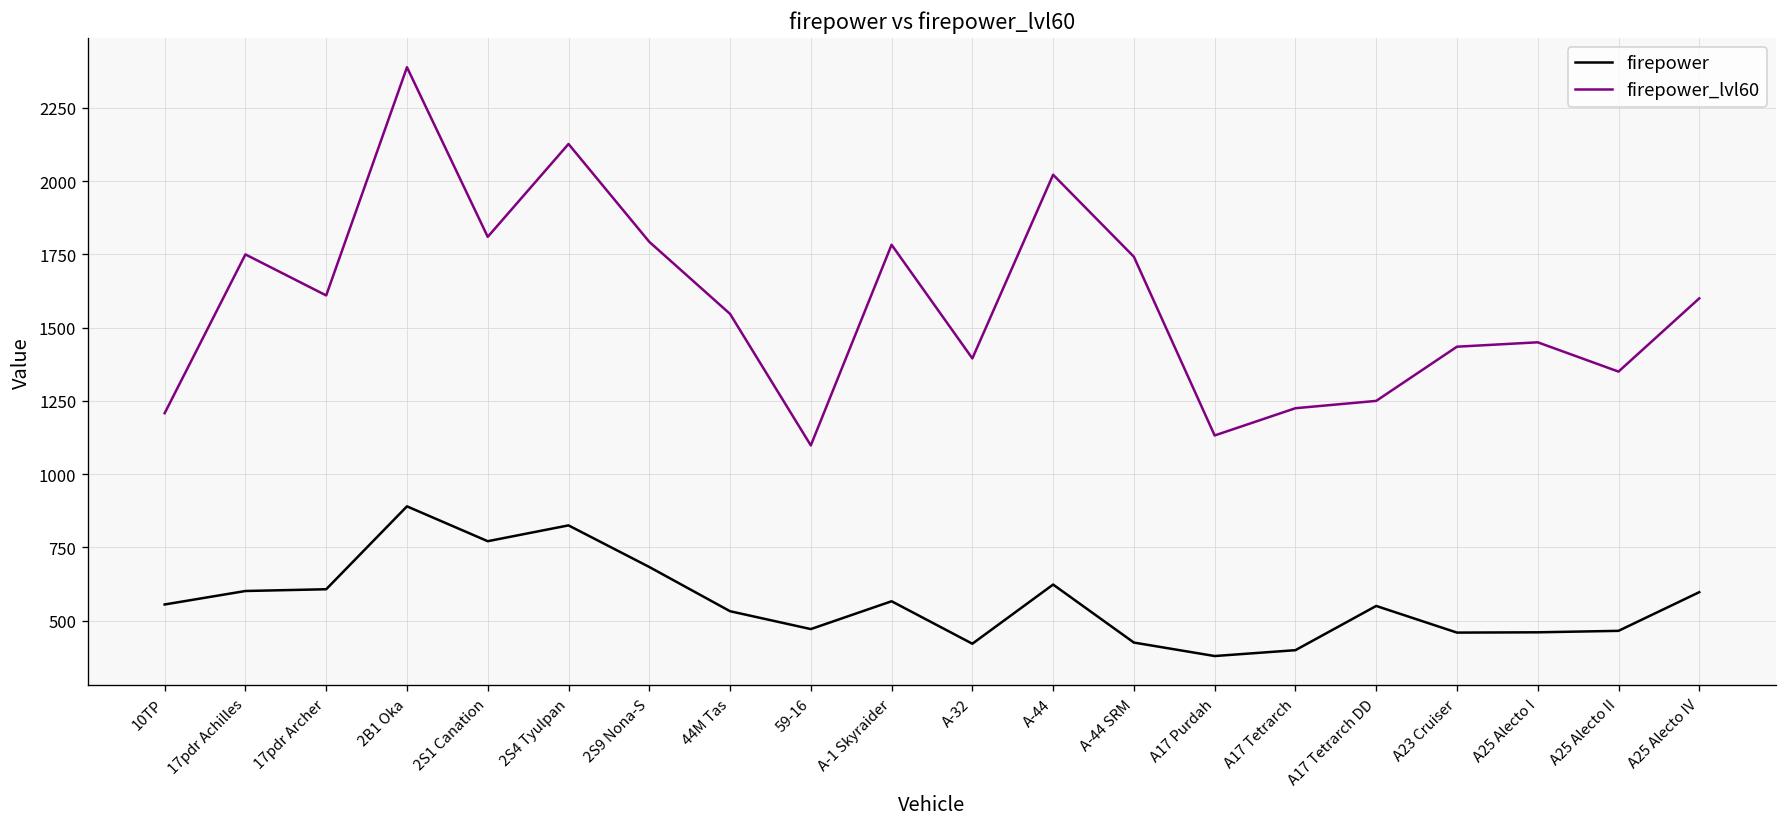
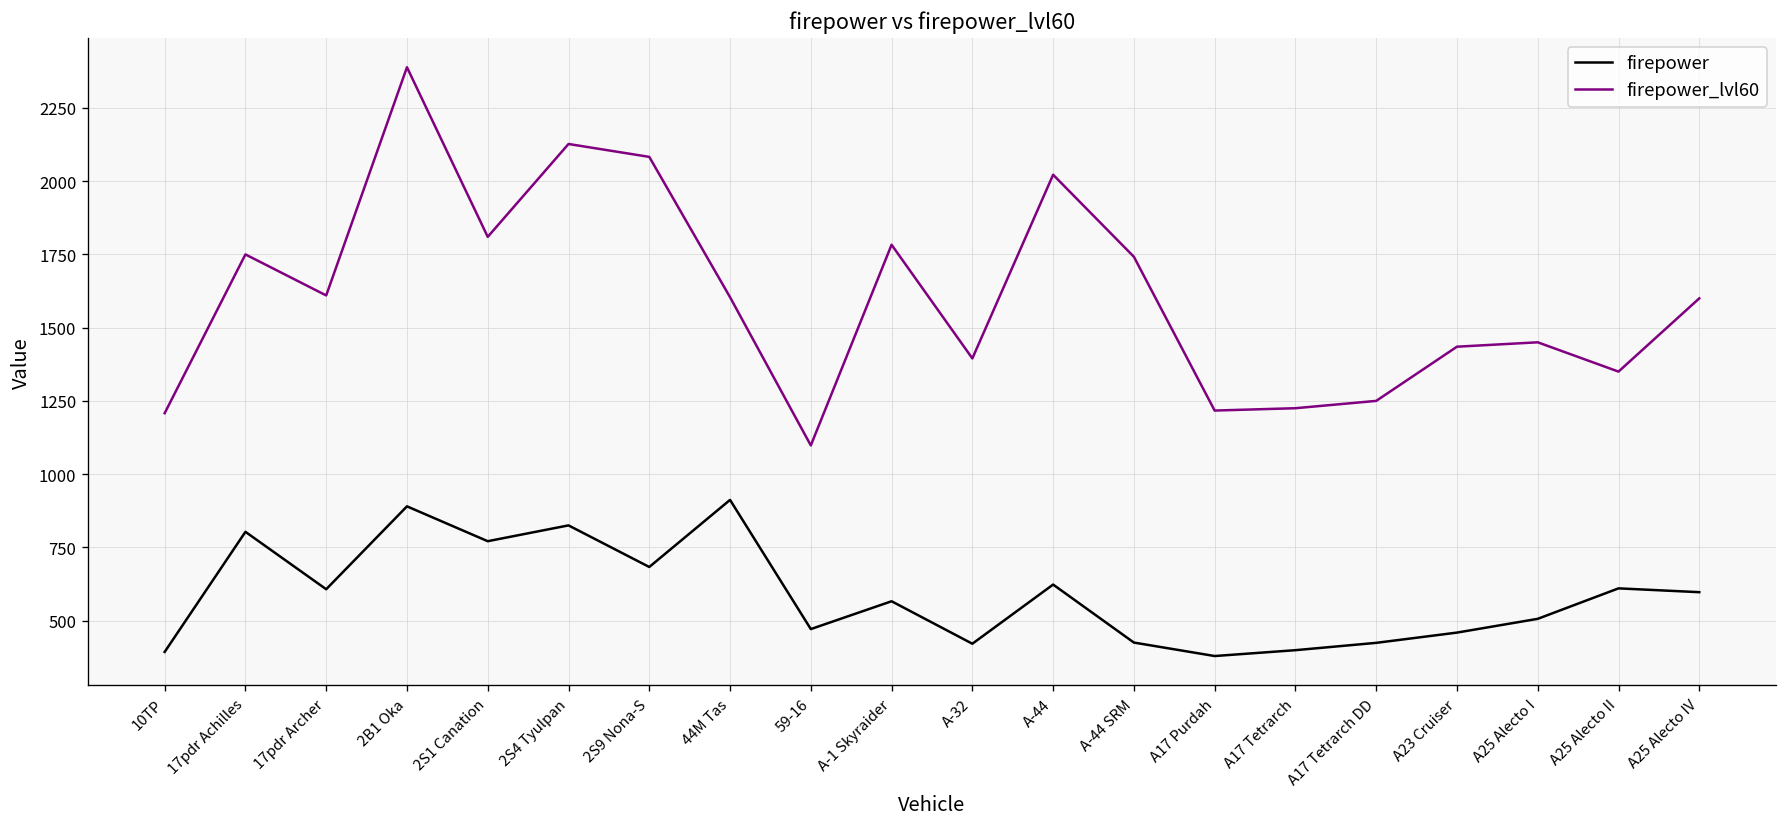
firepower, 10TP: 560 -> 390
firepower, 17pdr Achilles: 600 -> 800
firepower_lvl60, 2S9 Nona-S: 1790 -> 2080
firepower, 44M Tas: 530 -> 910
firepower_lvl60, 44M Tas: 1550 -> 1600
firepower_lvl60, A17 Purdah: 1130 -> 1220
firepower, A17 Tetrarch DD: 550 -> 420
firepower, A25 Alecto I: 460 -> 510
firepower, A25 Alecto II: 470 -> 610
